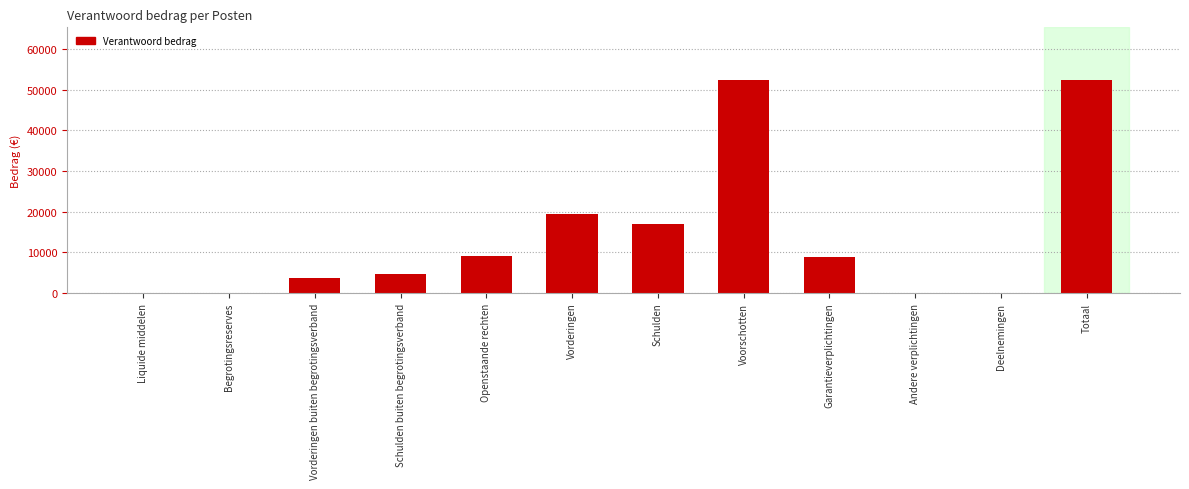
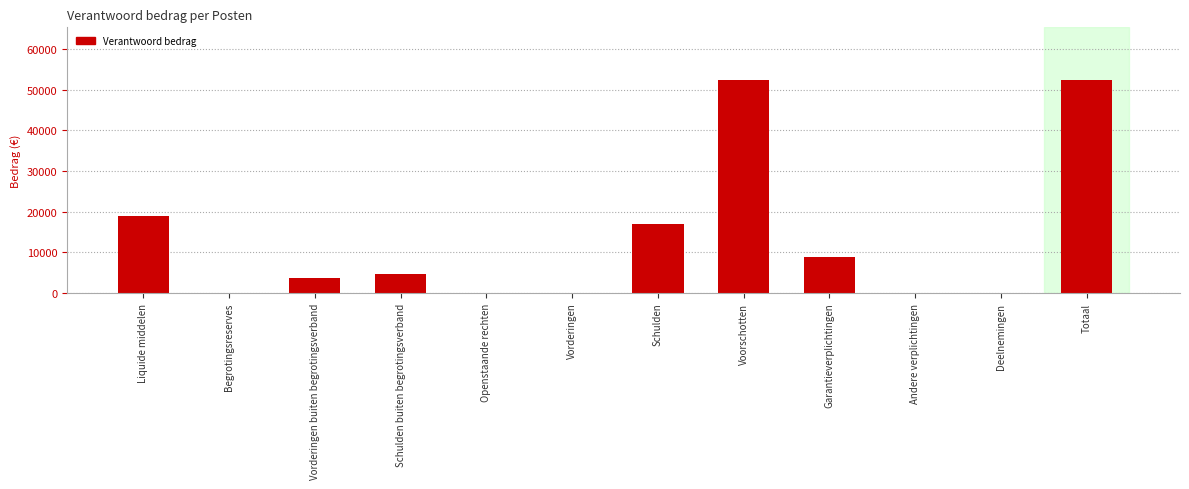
Liquide middelen: 0 -> 19000
Openstaande rechten: 9000 -> 0
Vorderingen: 19000 -> 0
